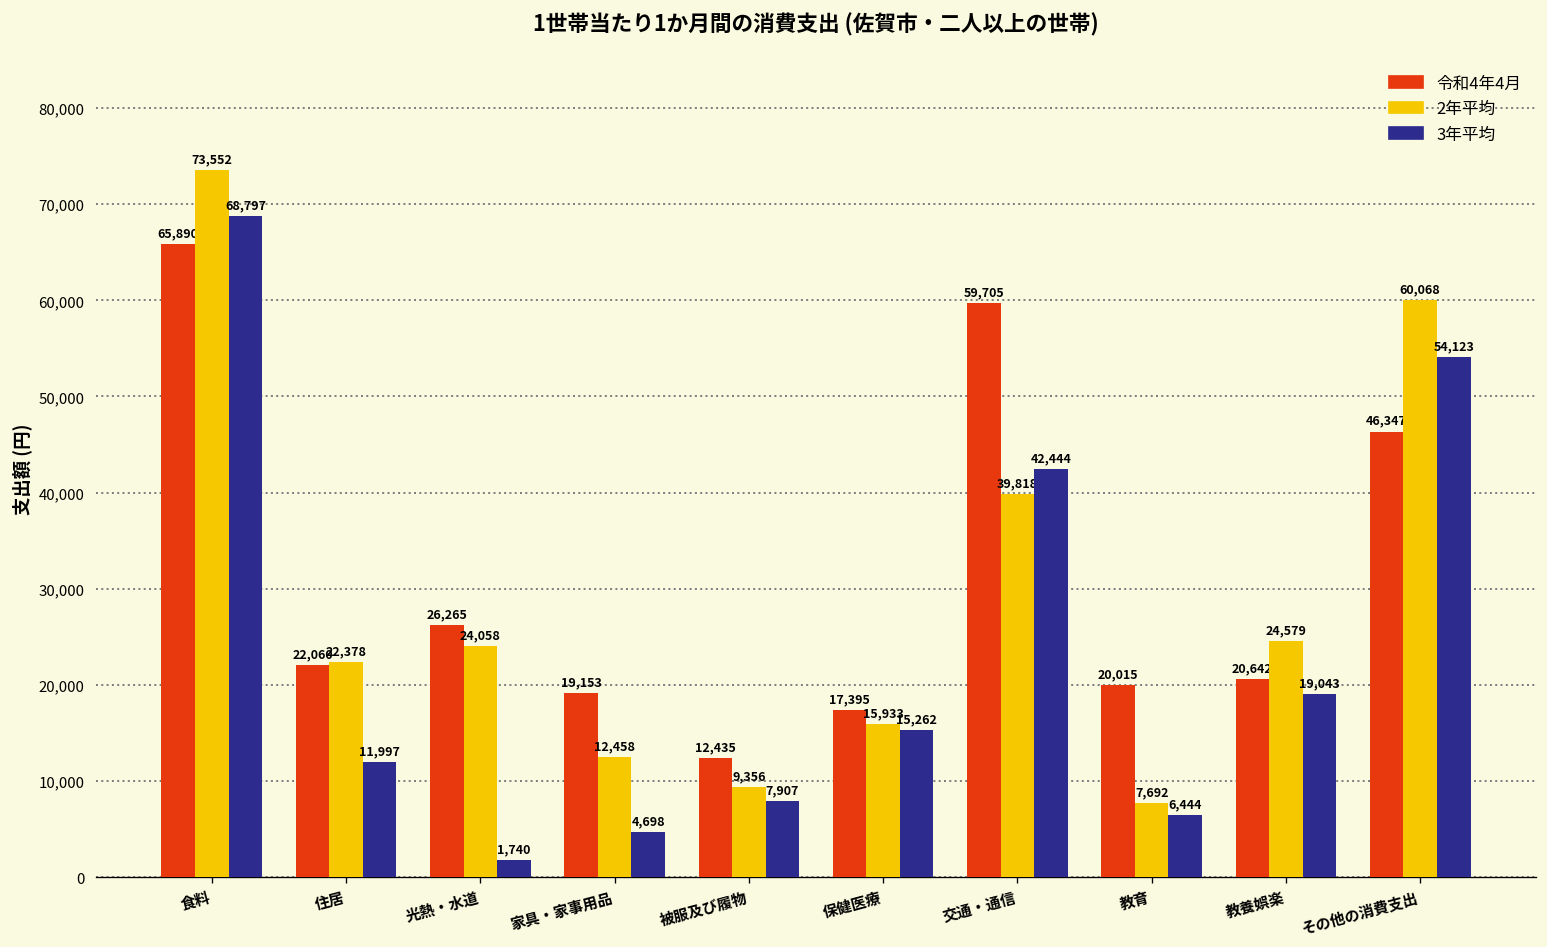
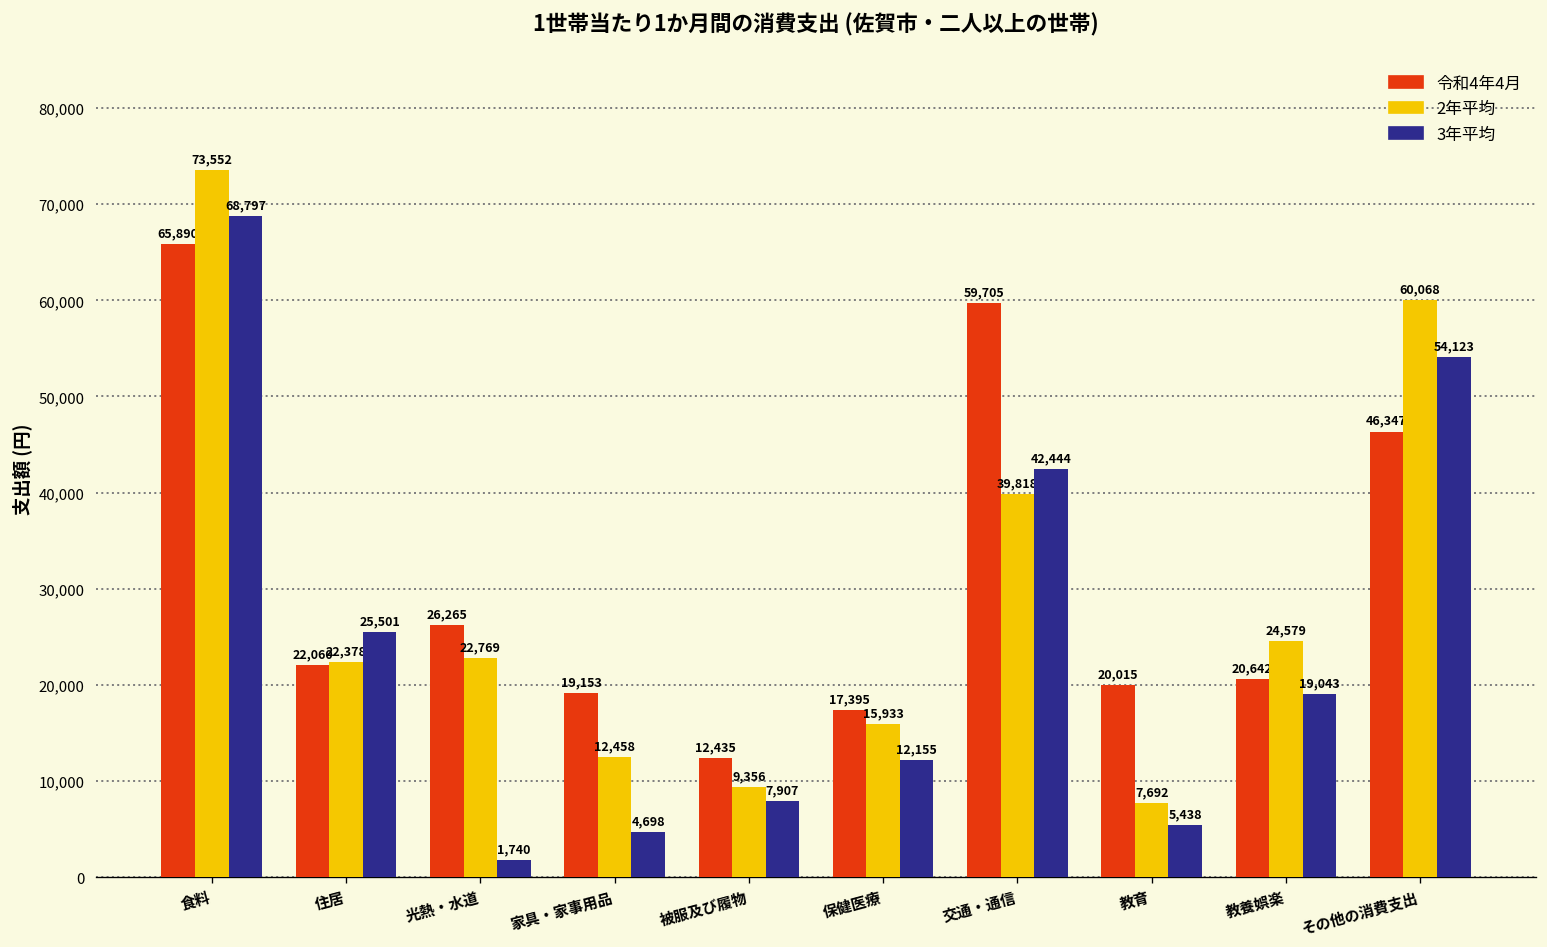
3年平均, 住居: 11,997 -> 25,501
2年平均, 光熱・水道: 24,058 -> 22,769
3年平均, 保健医療: 15,262 -> 12,155
3年平均, 教育: 6,444 -> 5,438
